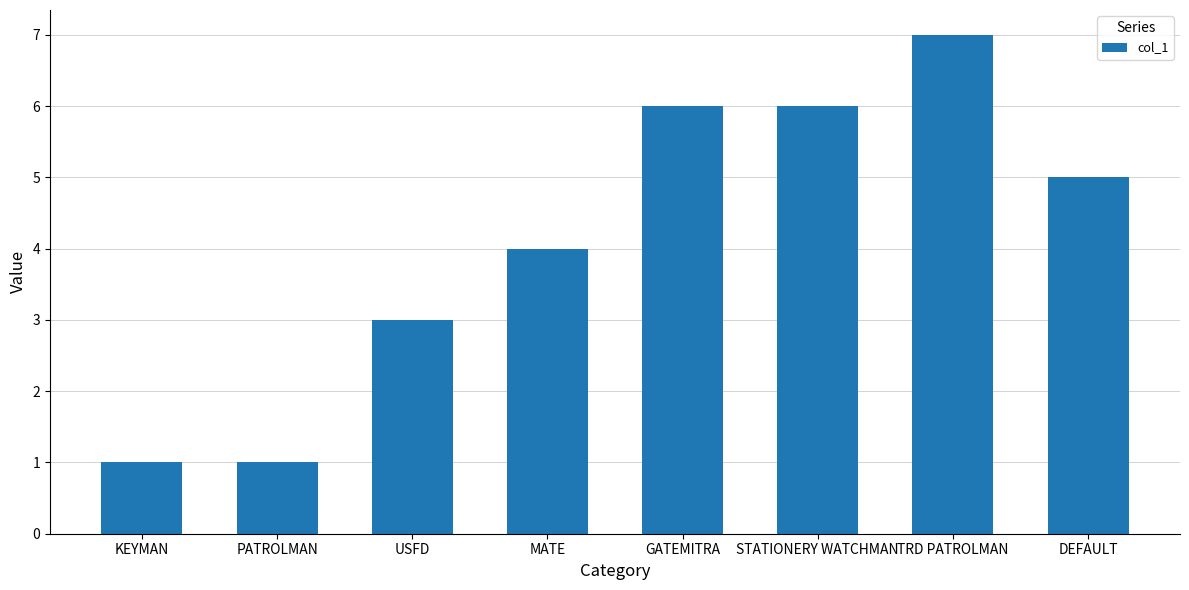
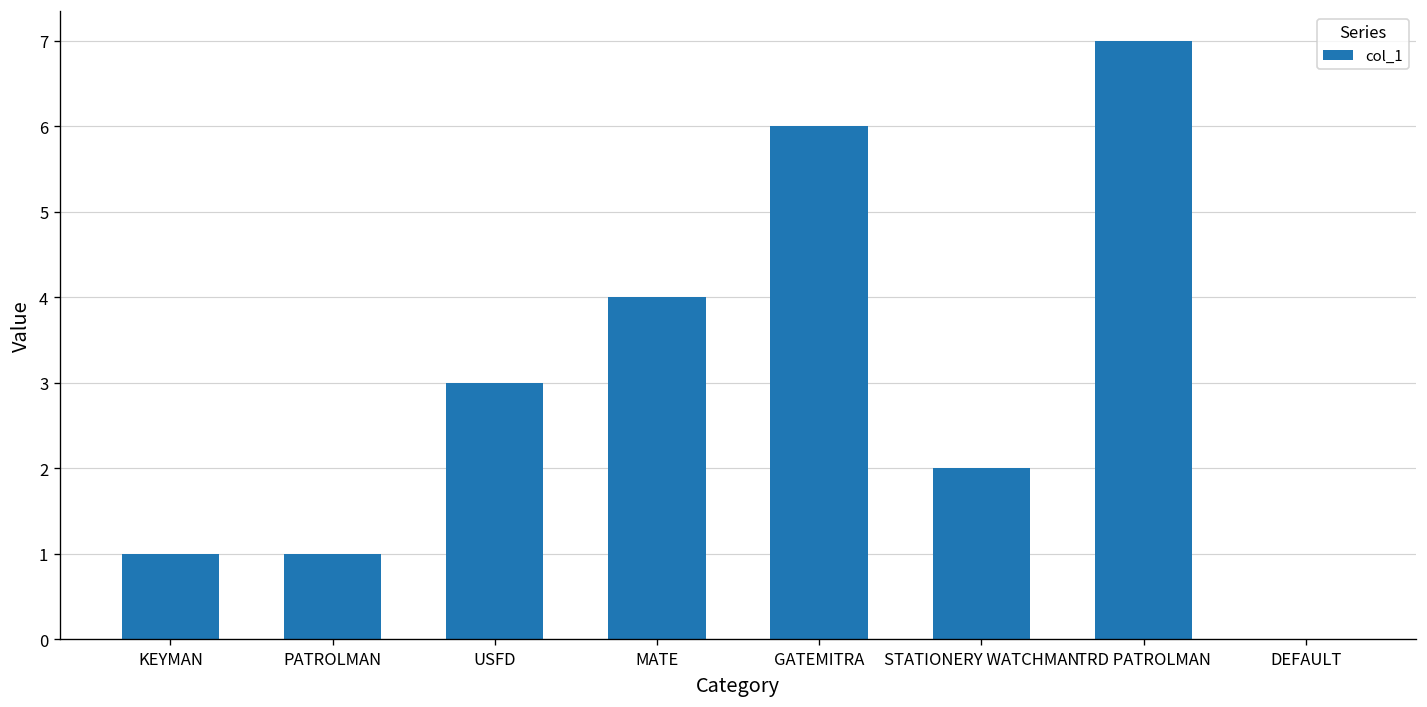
STATIONERY WATCHMAN: 6 -> 2
DEFAULT: 5 -> 0
